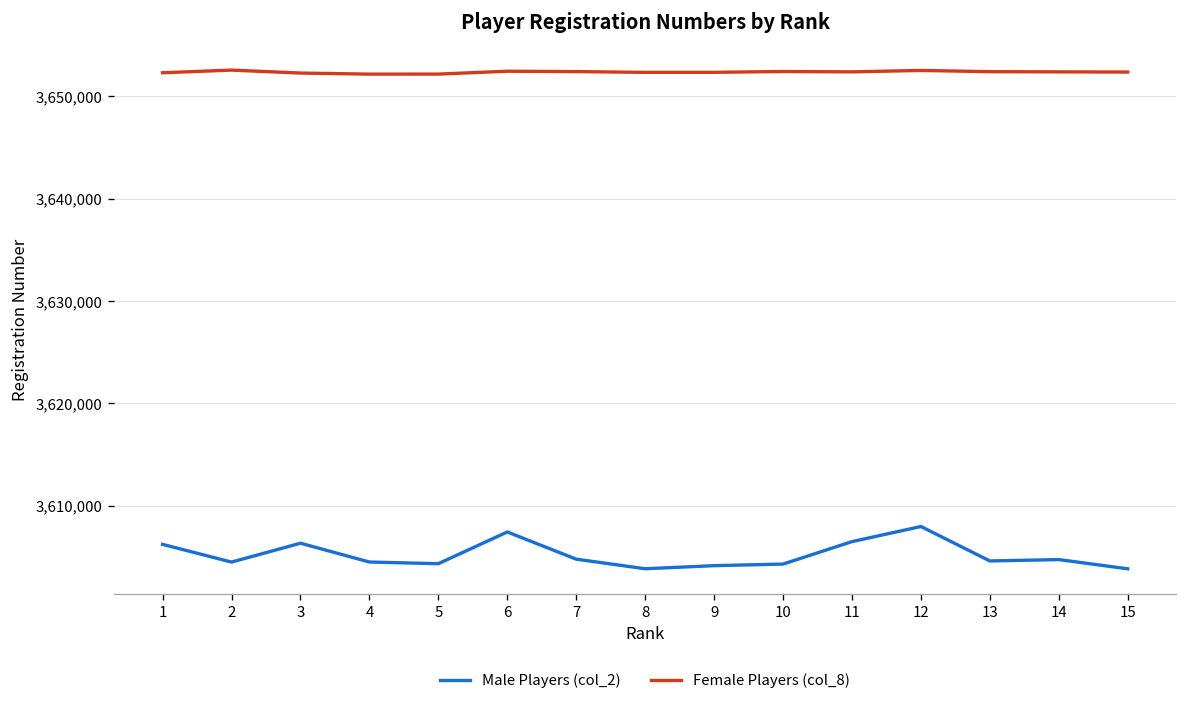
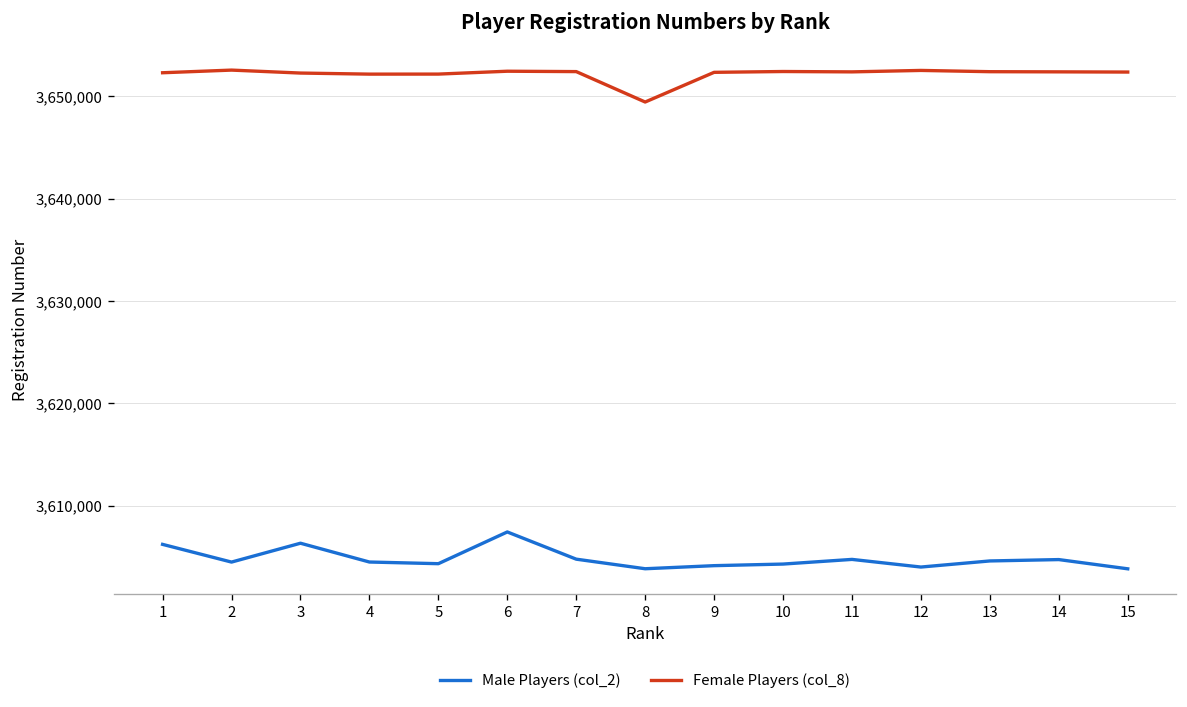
Female Players (col_8), 8: 3,652,000 -> 3,649,000
Male Players (col_2), 11: 3,606,000 -> 3,605,000
Male Players (col_2), 12: 3,608,000 -> 3,604,000
